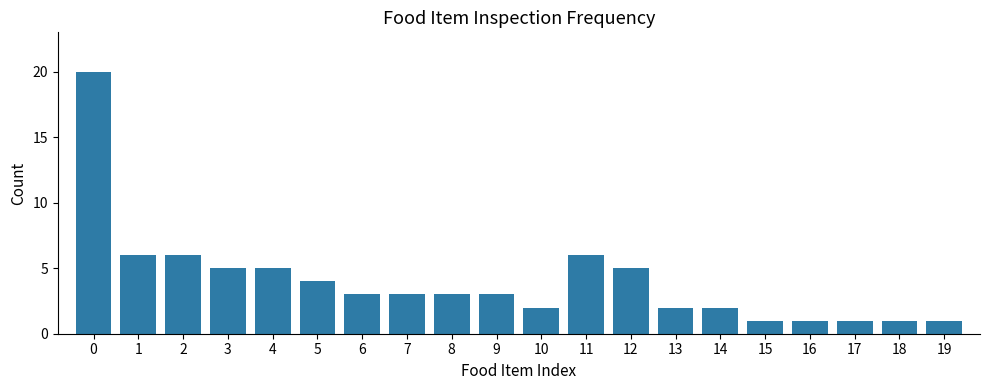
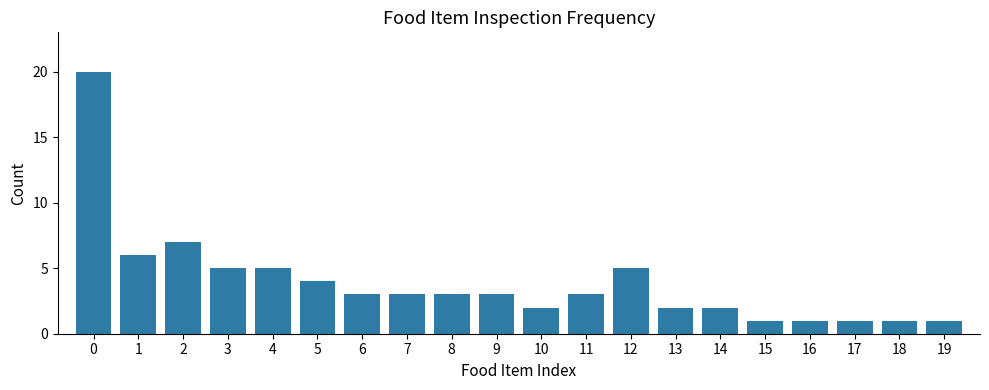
2: 6 -> 7
11: 6 -> 3
